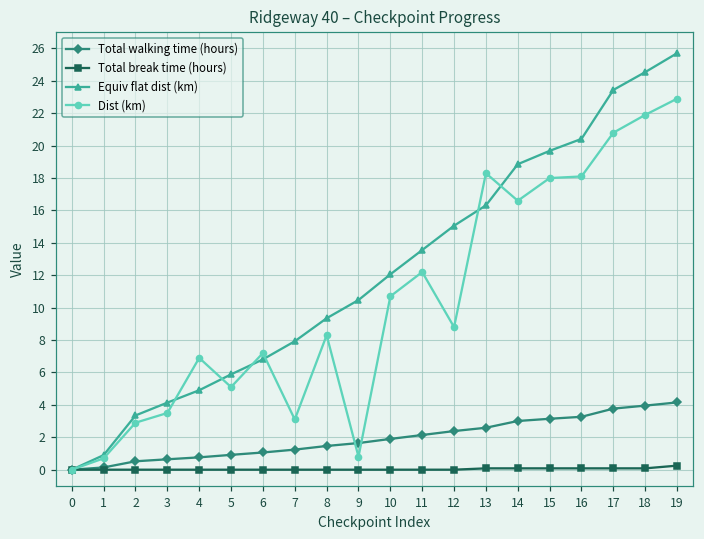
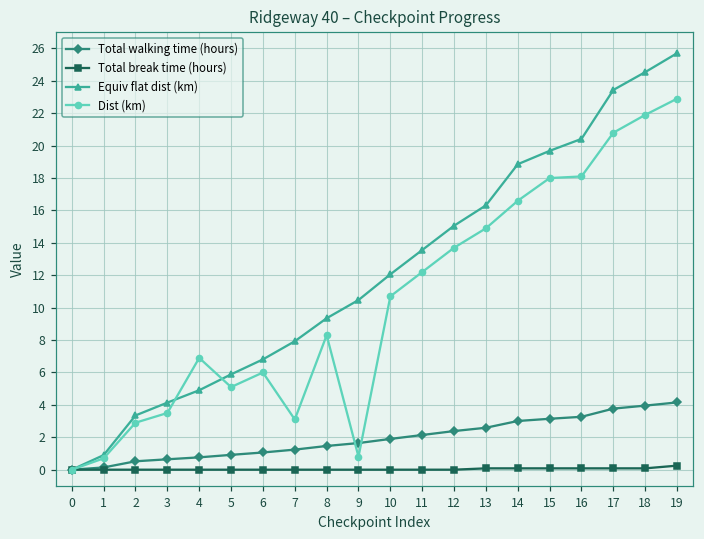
Dist (km), 6: 7.2 -> 6.0
Dist (km), 12: 8.8 -> 13.7
Dist (km), 13: 18.3 -> 14.9
